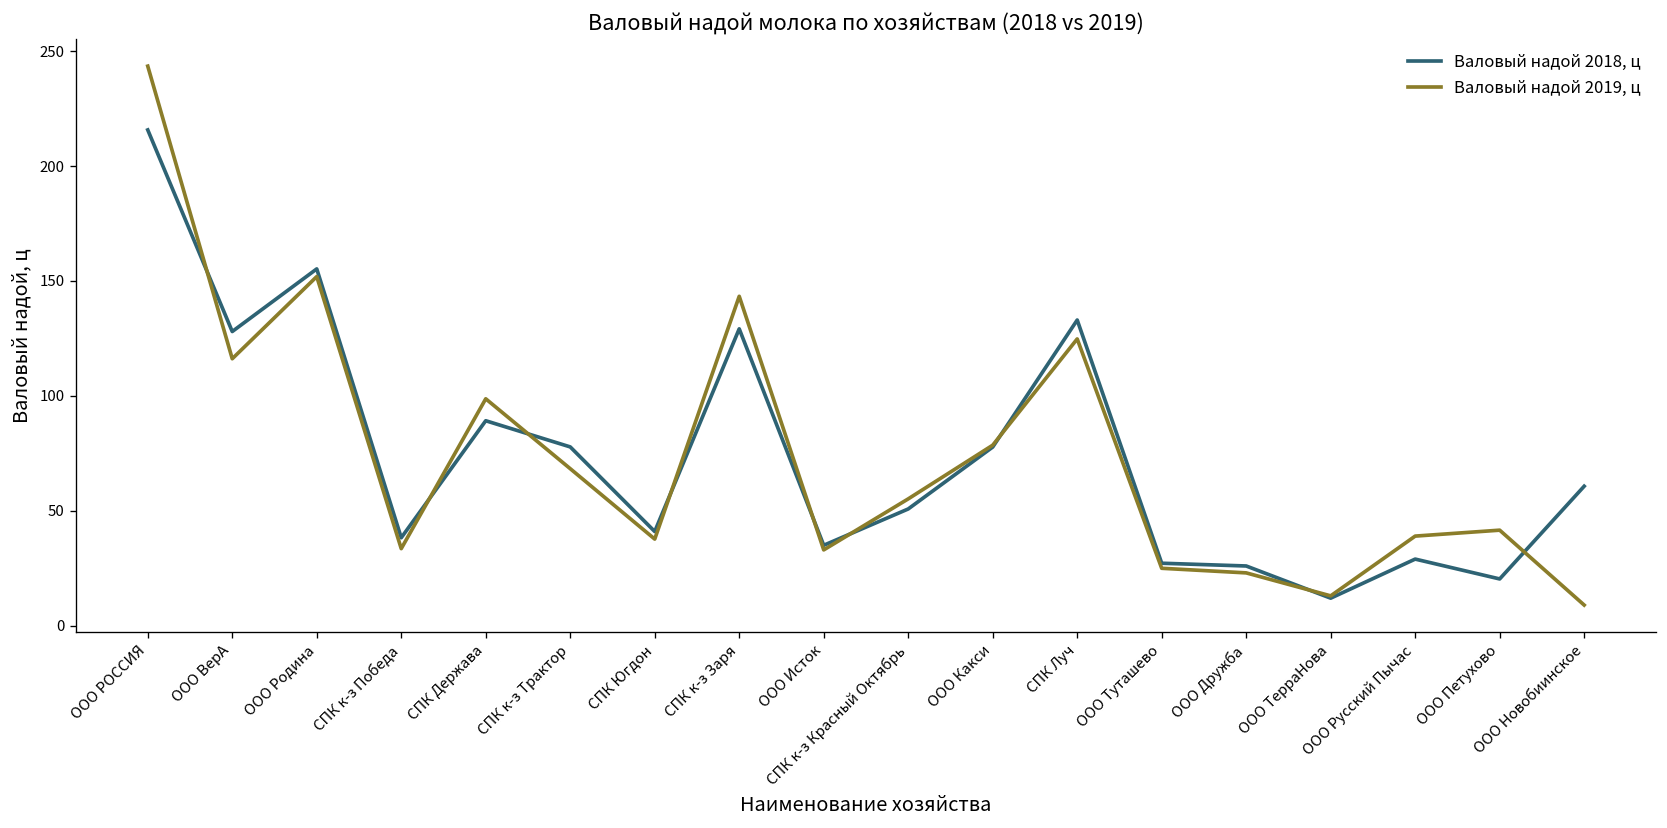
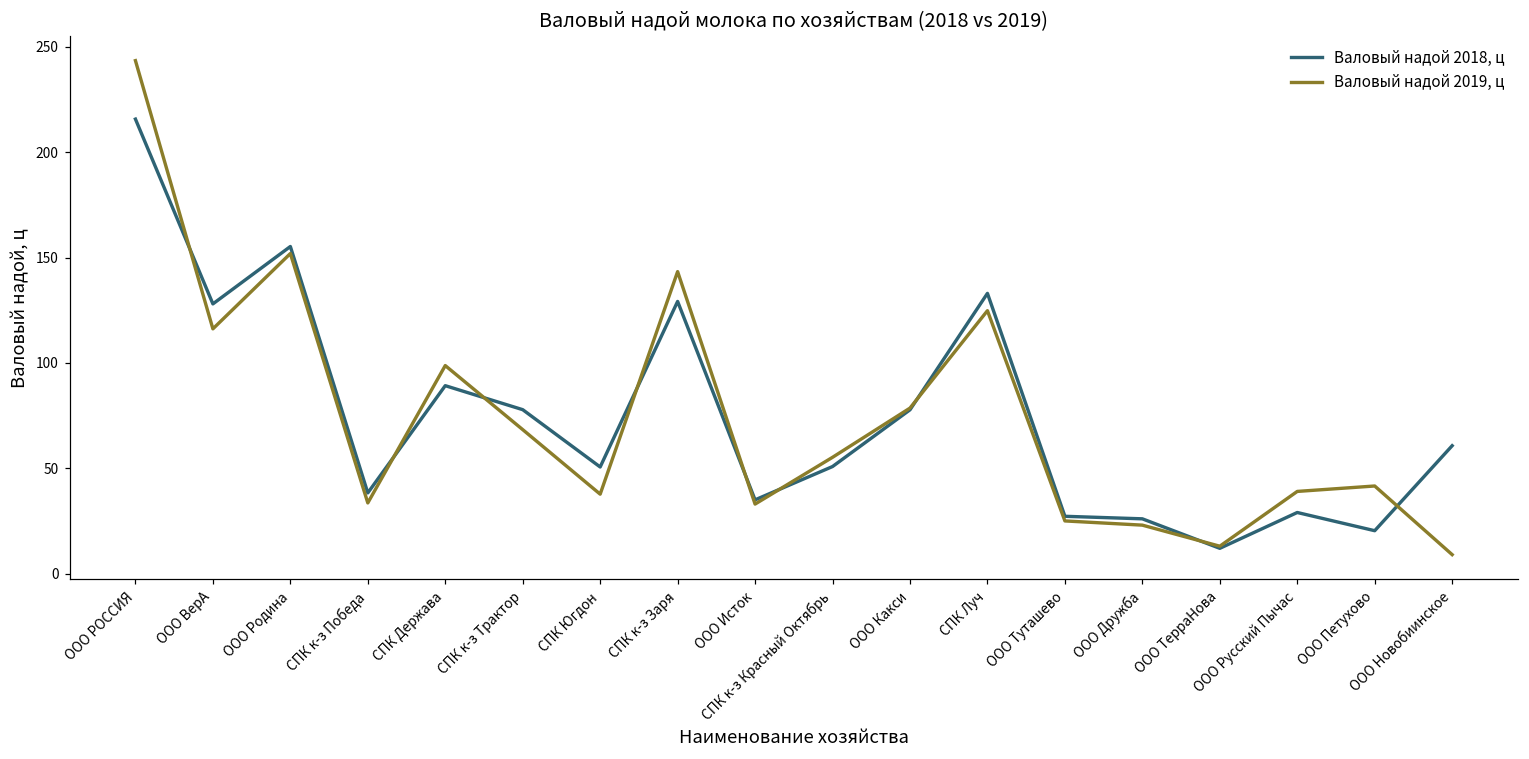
Валовый надой 2018, ц, СПК Югдон: 41 -> 51
